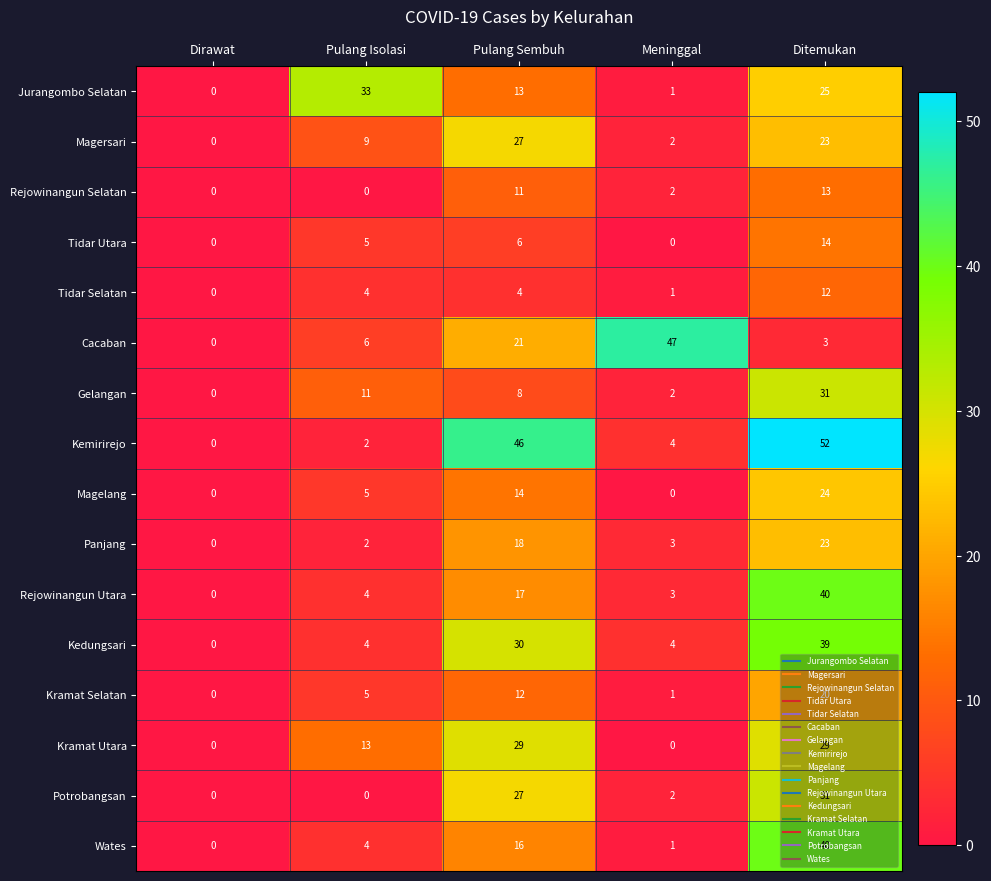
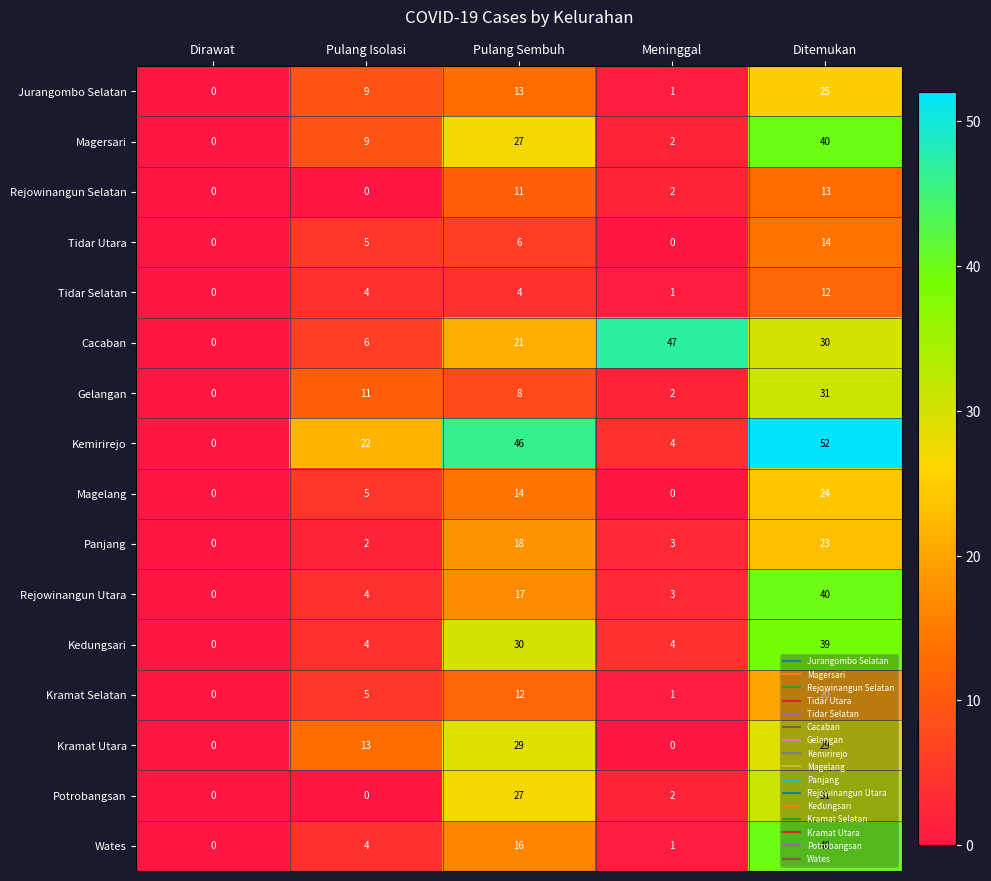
Jurangombo Selatan, Pulang Isolasi: 33 -> 9
Magersari, Ditemukan: 23 -> 40
Cacaban, Ditemukan: 3 -> 30
Kemirirejo, Pulang Isolasi: 2 -> 22
